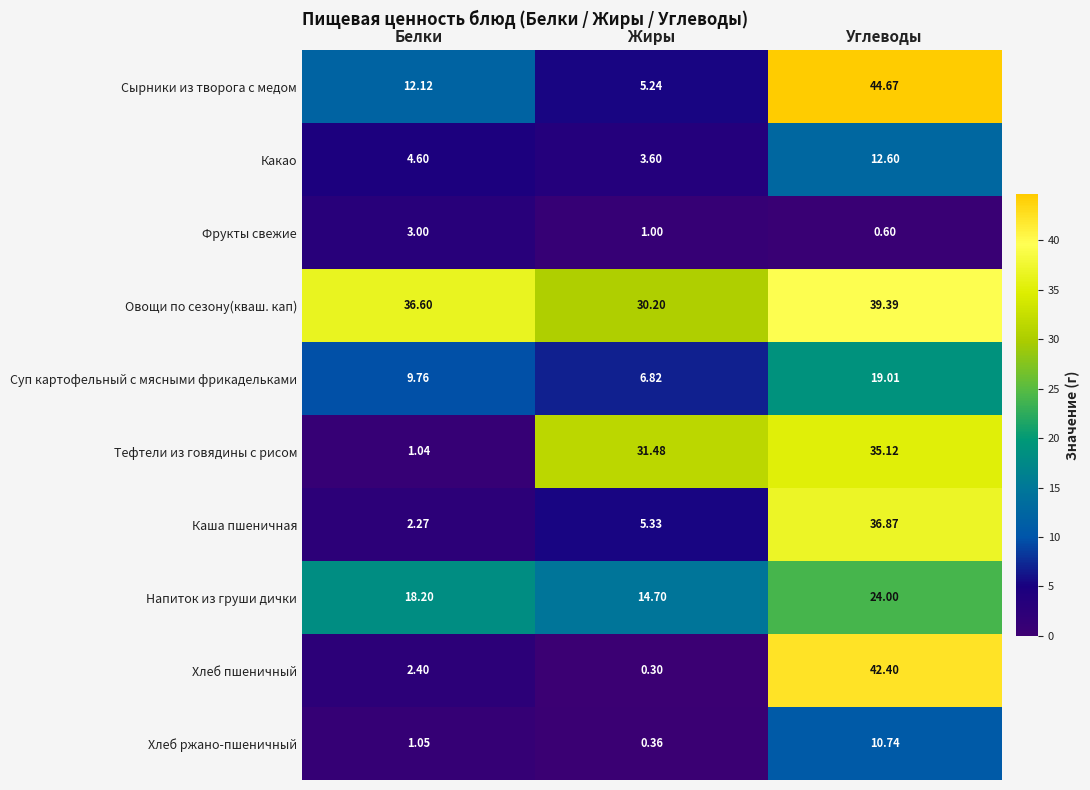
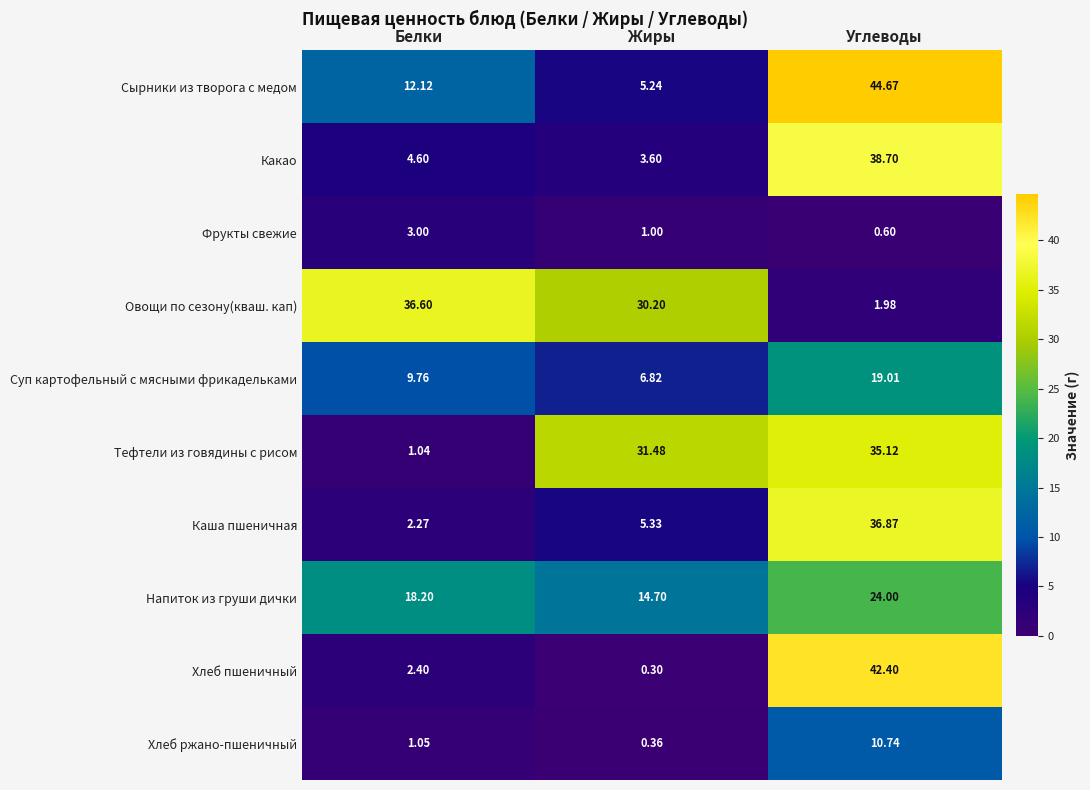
Какао, Углеводы: 12.60 -> 38.70
Овощи по сезону(кваш. кап), Углеводы: 39.39 -> 1.98
